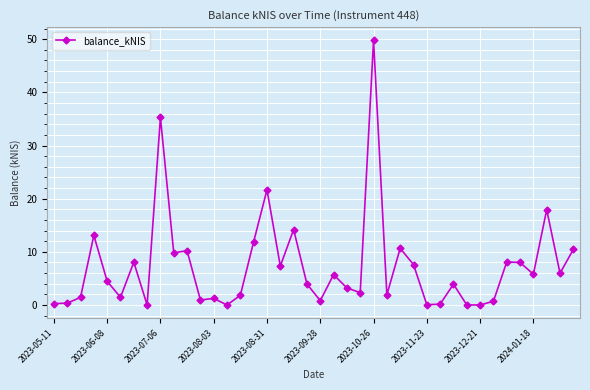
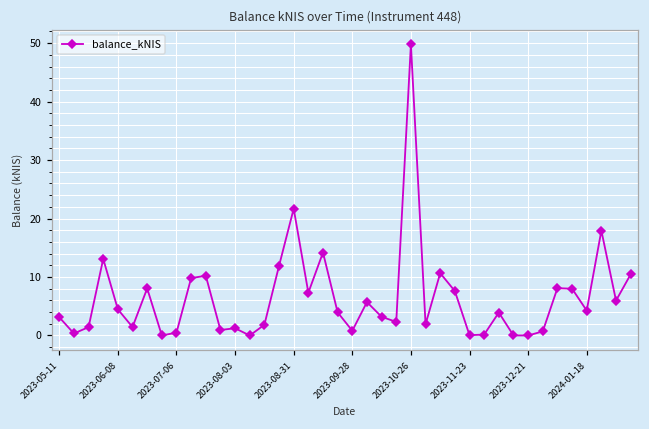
2023-05-11: 0 -> 3
2023-07-06: 35 -> 0
2024-01-18: 6 -> 4
